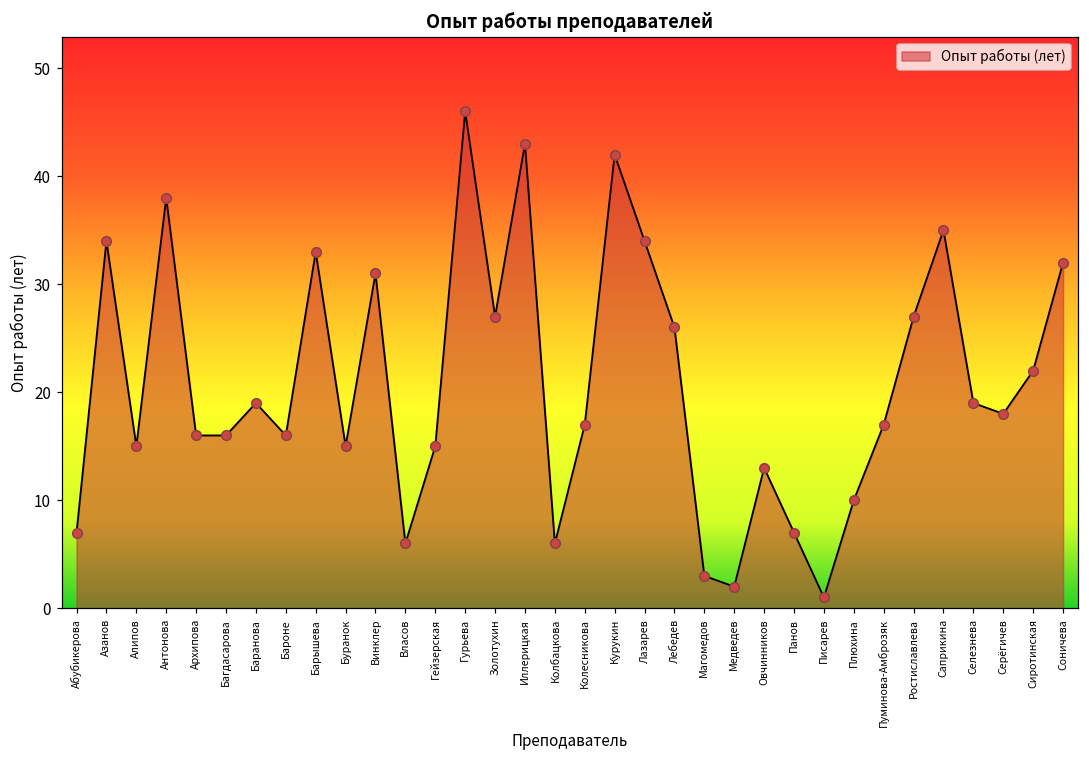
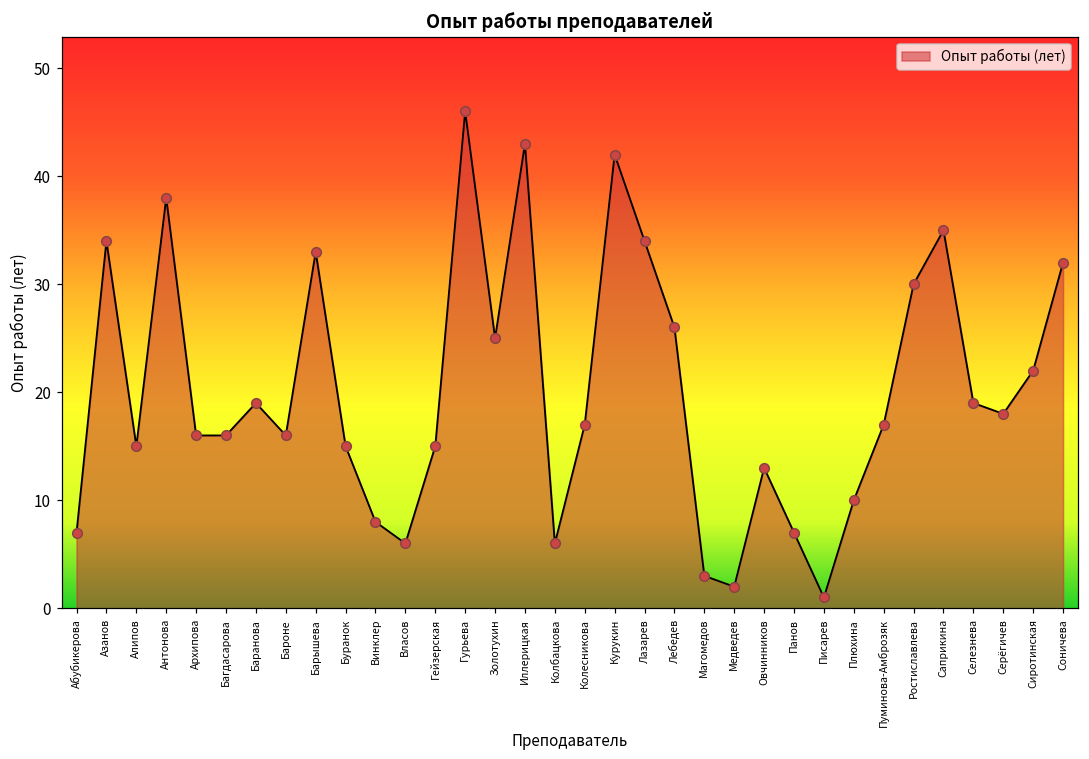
Винклер: 31 -> 8
Золотухин: 27 -> 25
Ростиславлева: 27 -> 30
